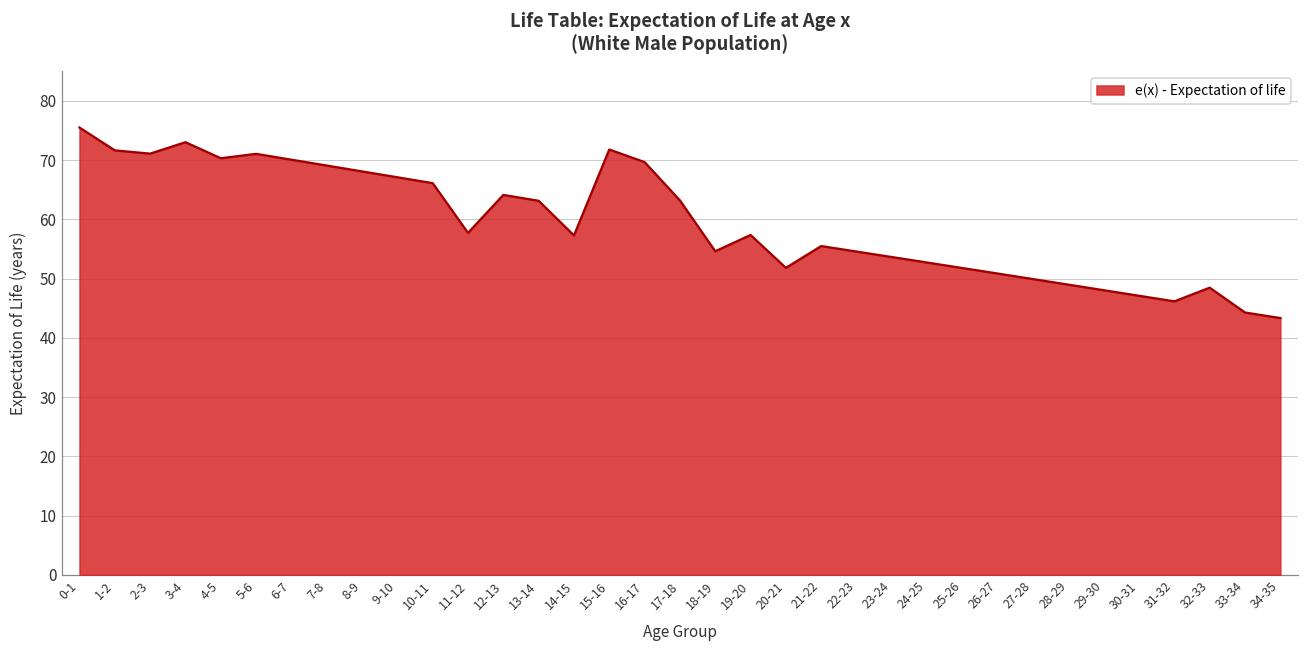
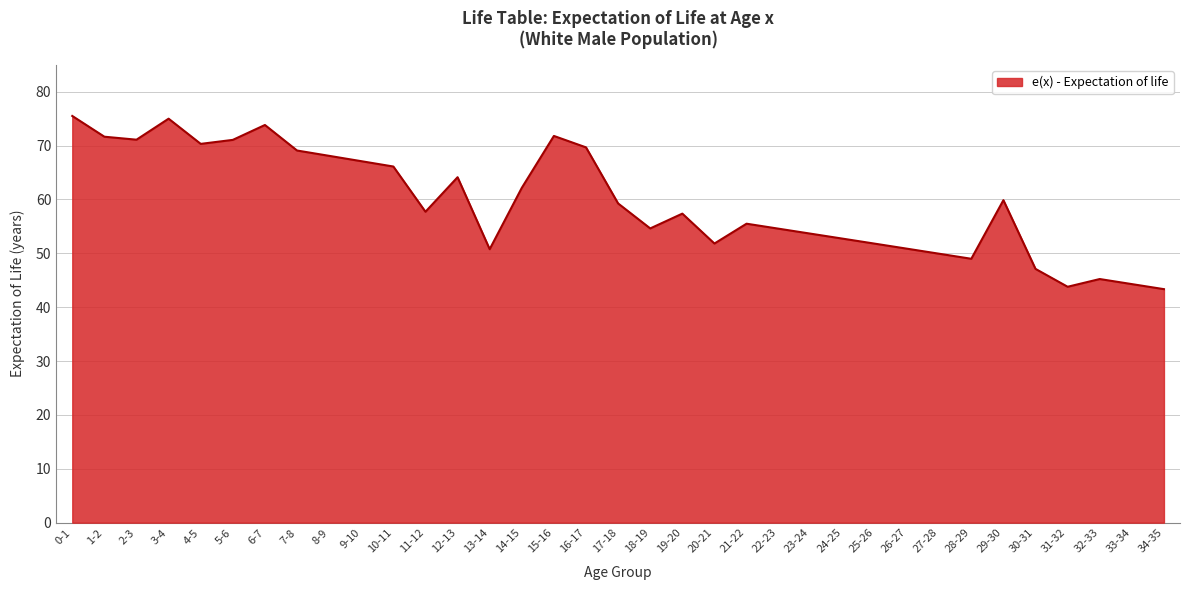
3-4: 73 -> 75
6-7: 70 -> 74
13-14: 63 -> 51
14-15: 57 -> 62
17-18: 63 -> 59
29-30: 48 -> 60
31-32: 46 -> 44
32-33: 48 -> 45
